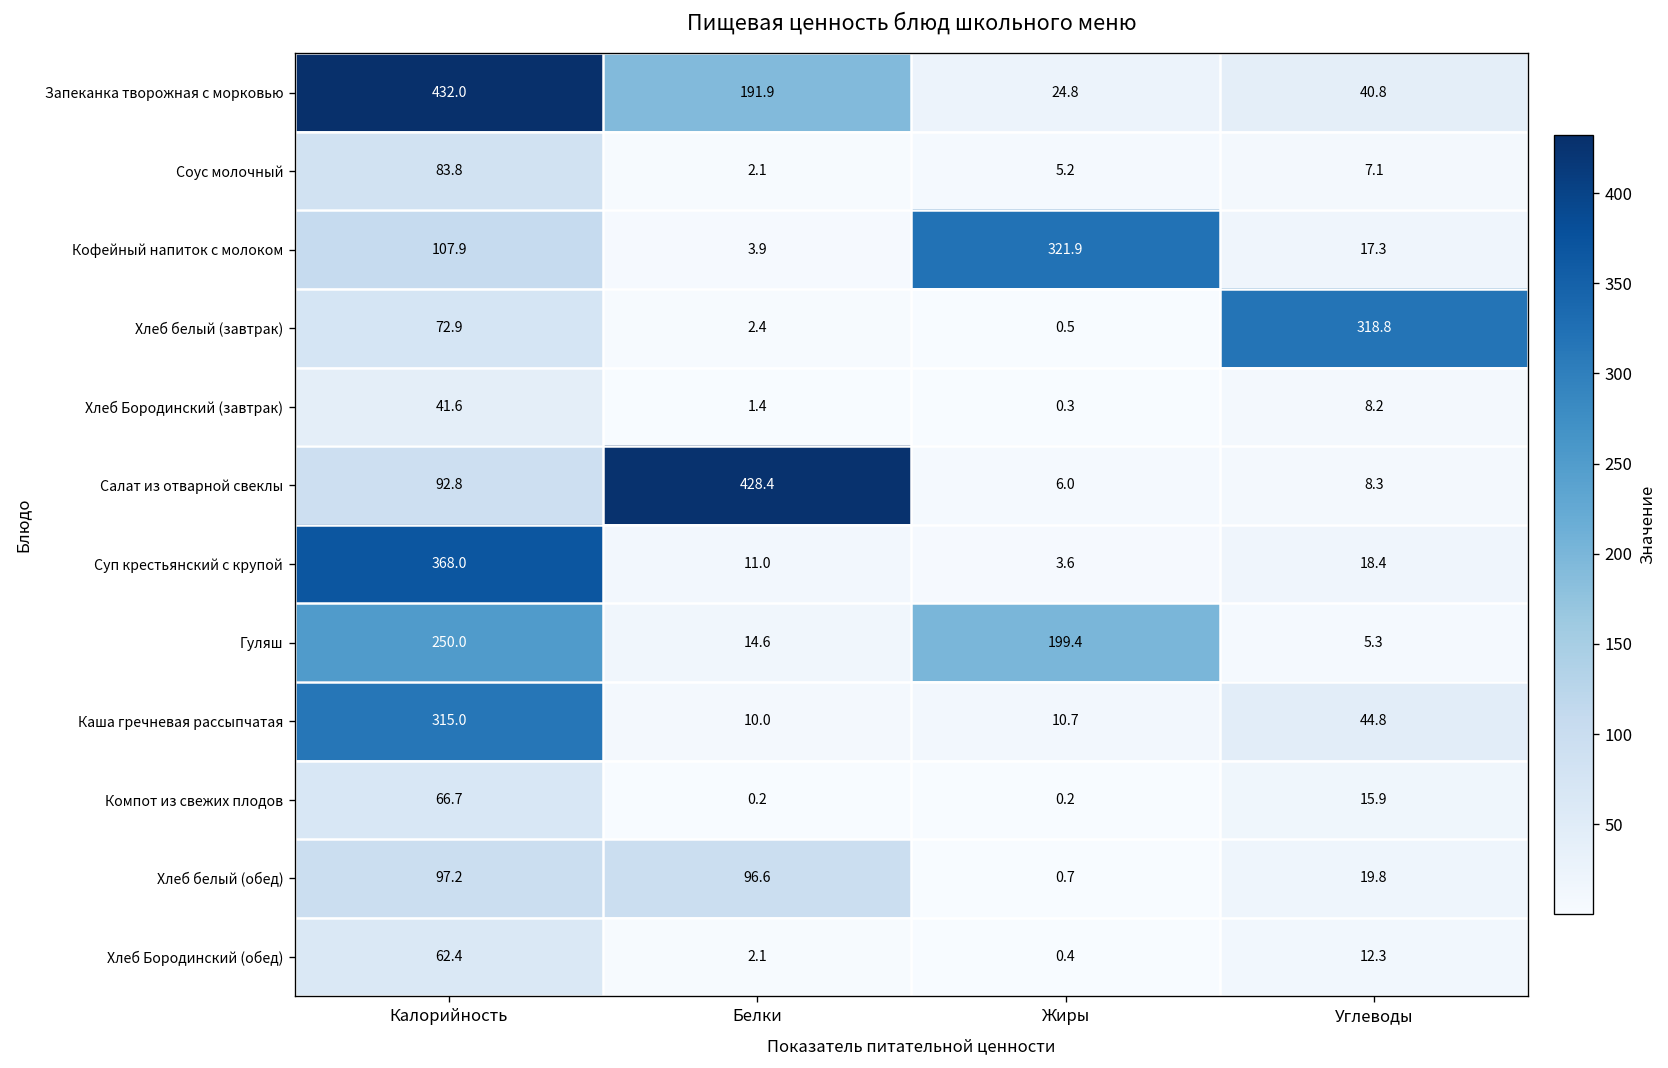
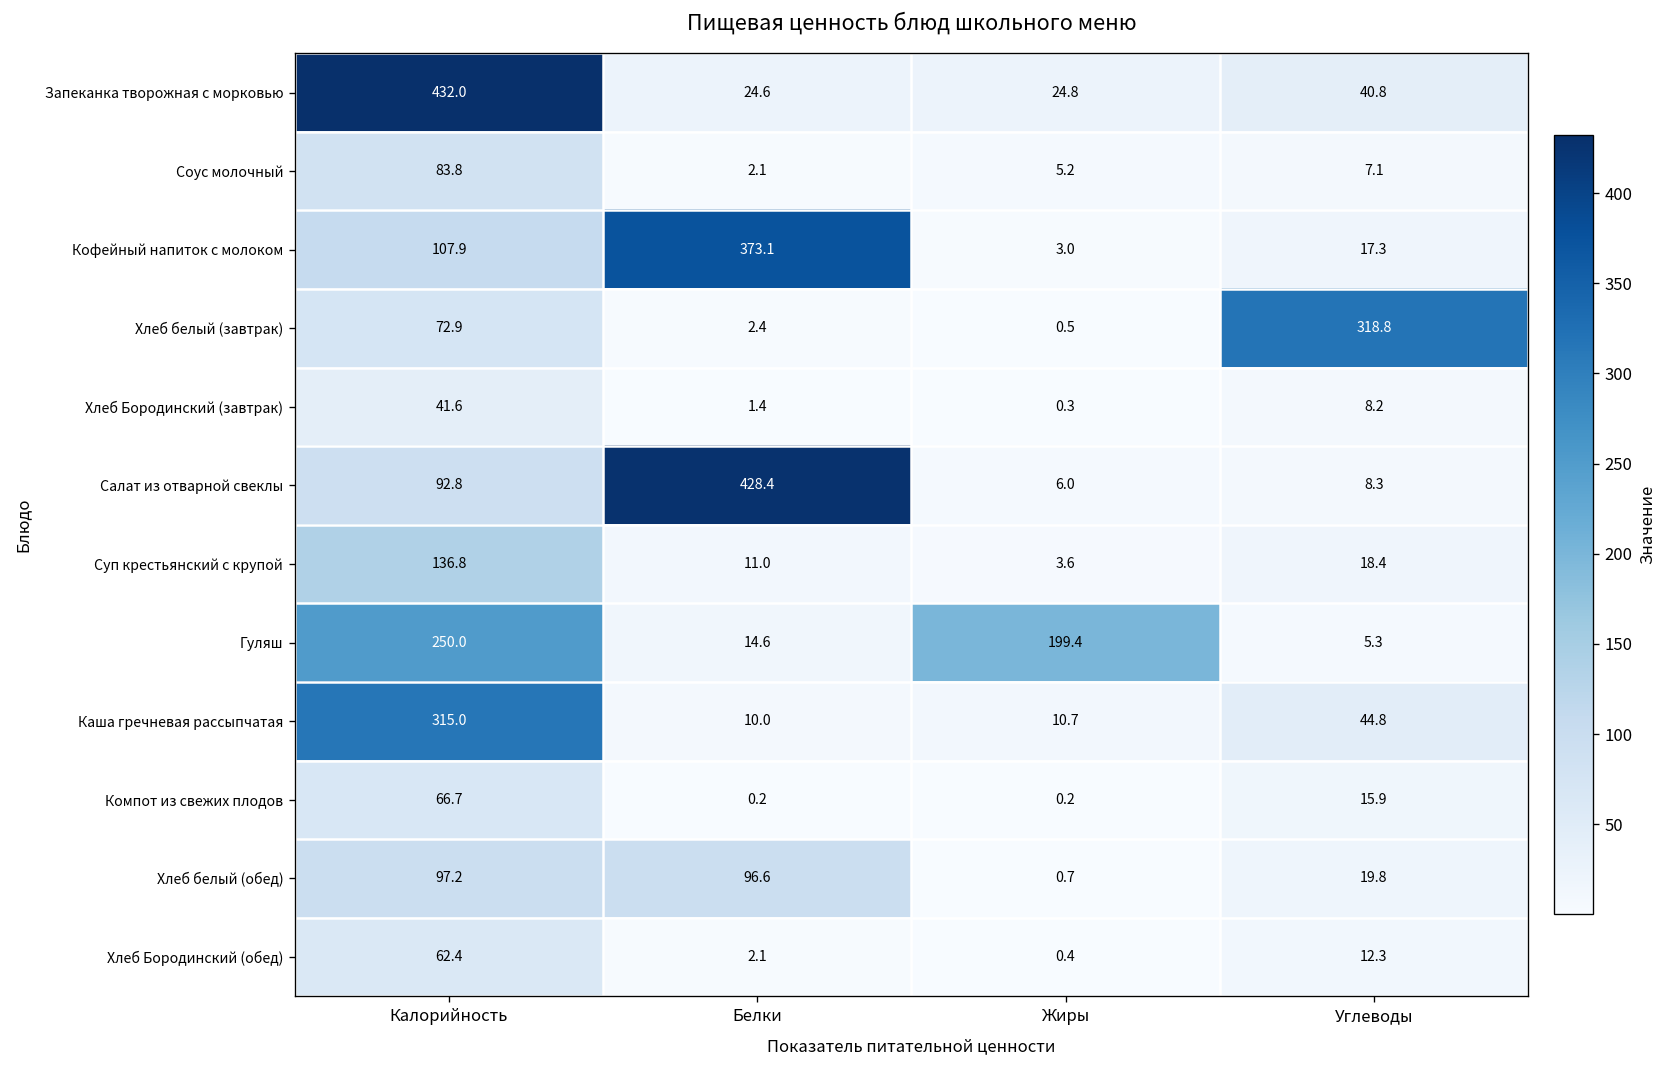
Запеканка творожная с морковью, Белки: 191.9 -> 24.6
Кофейный напиток с молоком, Белки: 3.9 -> 373.1
Кофейный напиток с молоком, Жиры: 321.9 -> 3.0
Суп крестьянский с крупой, Калорийность: 368.0 -> 136.8
